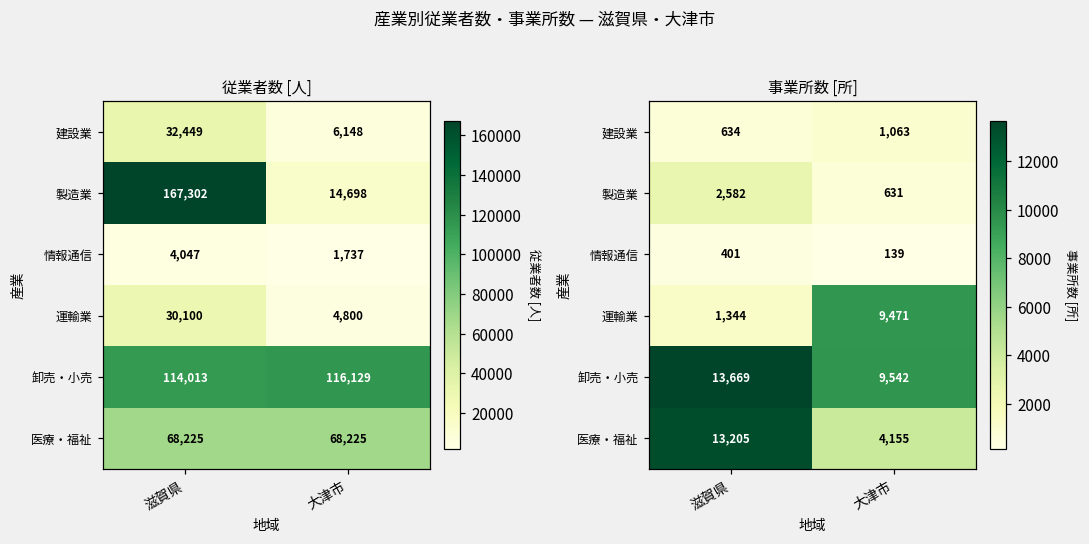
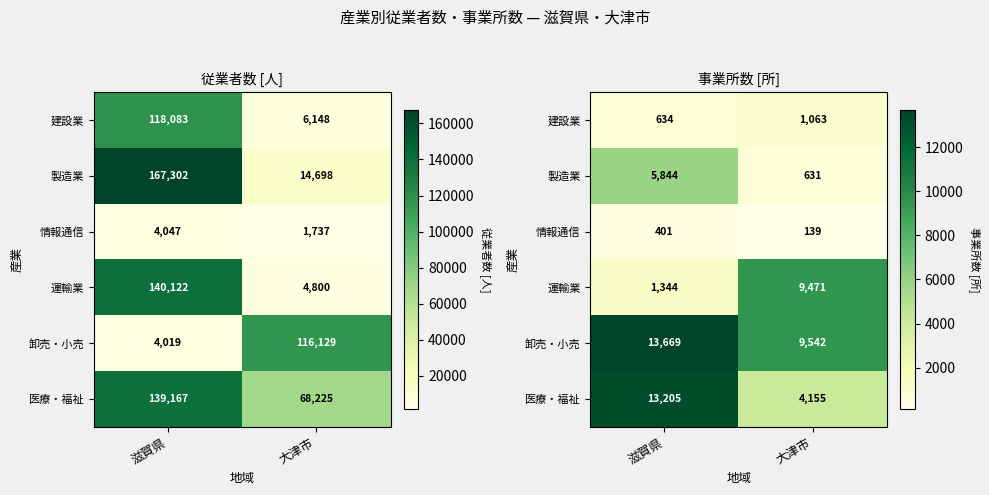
従業者数 [人], 建設業, 滋賀県: 32,449 -> 118,083
従業者数 [人], 運輸業, 滋賀県: 30,100 -> 140,122
従業者数 [人], 卸売・小売, 滋賀県: 114,013 -> 4,019
従業者数 [人], 医療・福祉, 滋賀県: 68,225 -> 139,167
事業所数 [所], 製造業, 滋賀県: 2,582 -> 5,844
